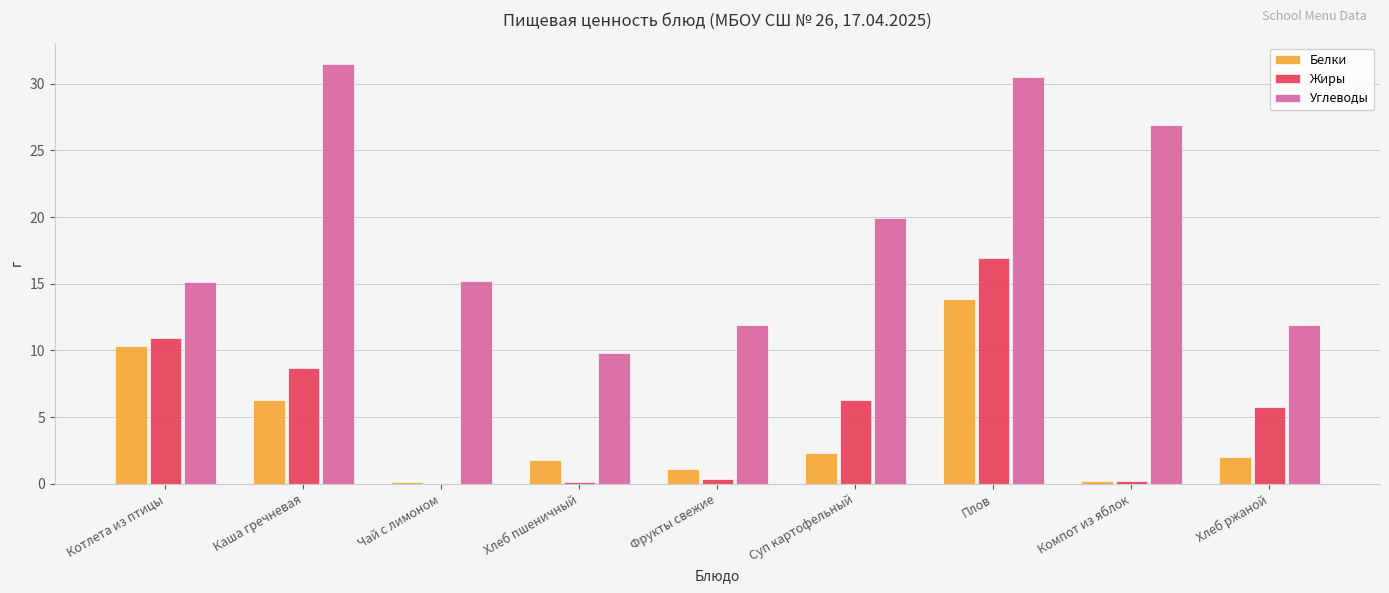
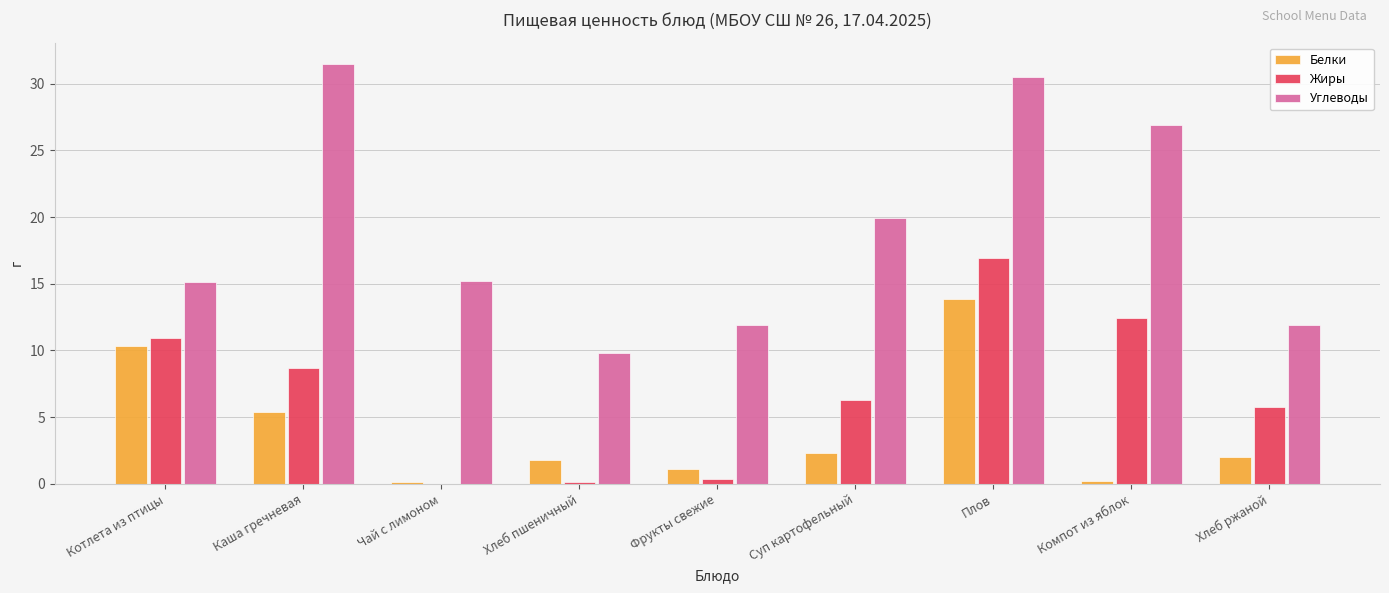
Белки, Каша гречневая: 6.3 -> 5.4
Жиры, Компот из яблок: 0.2 -> 12.4
